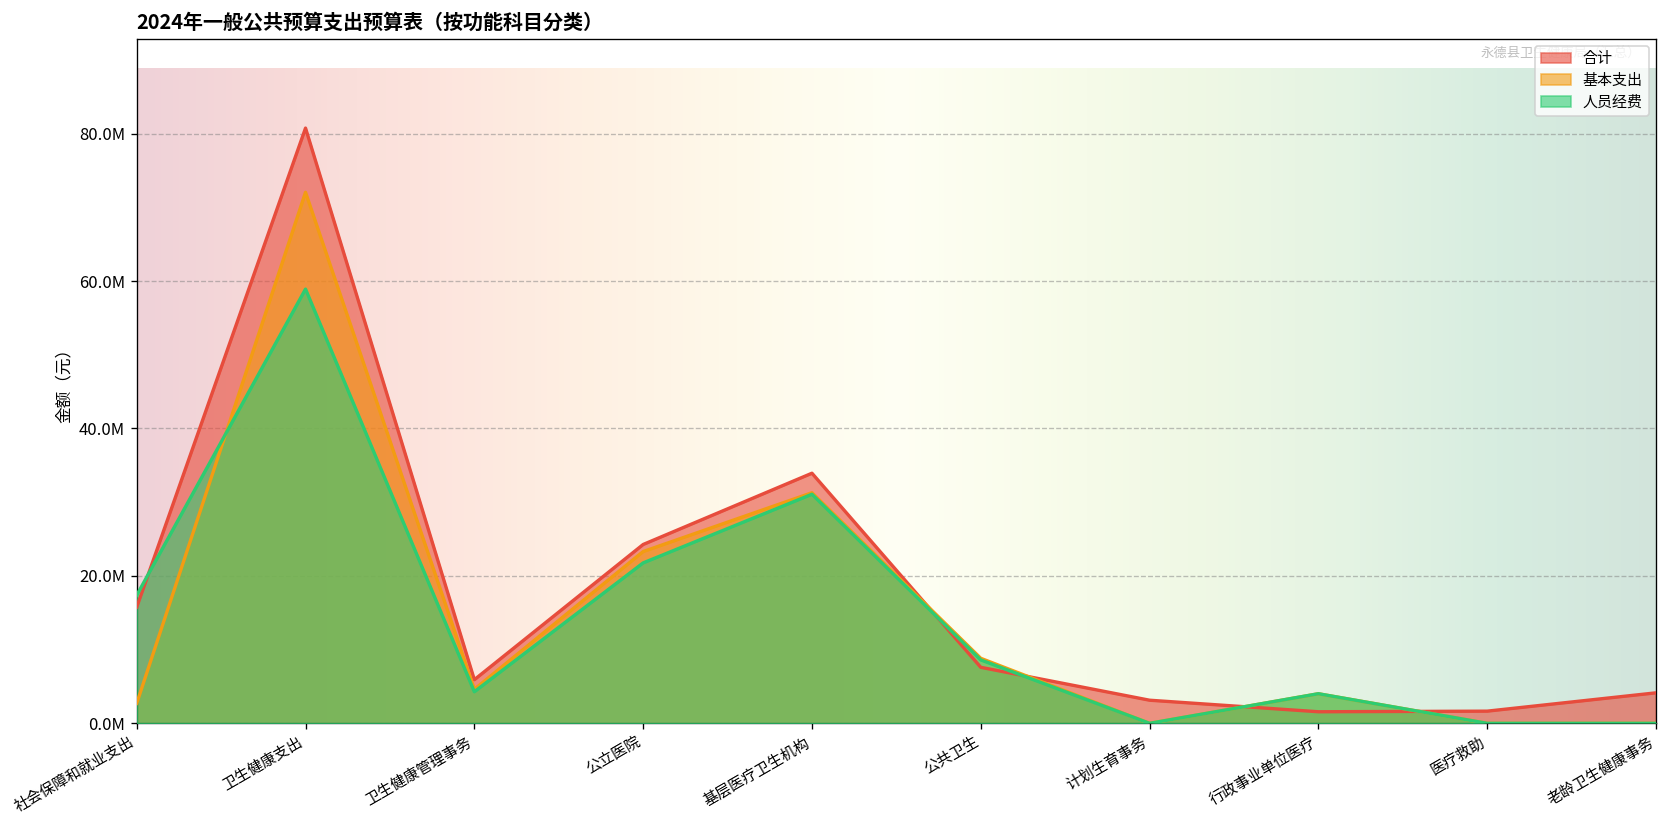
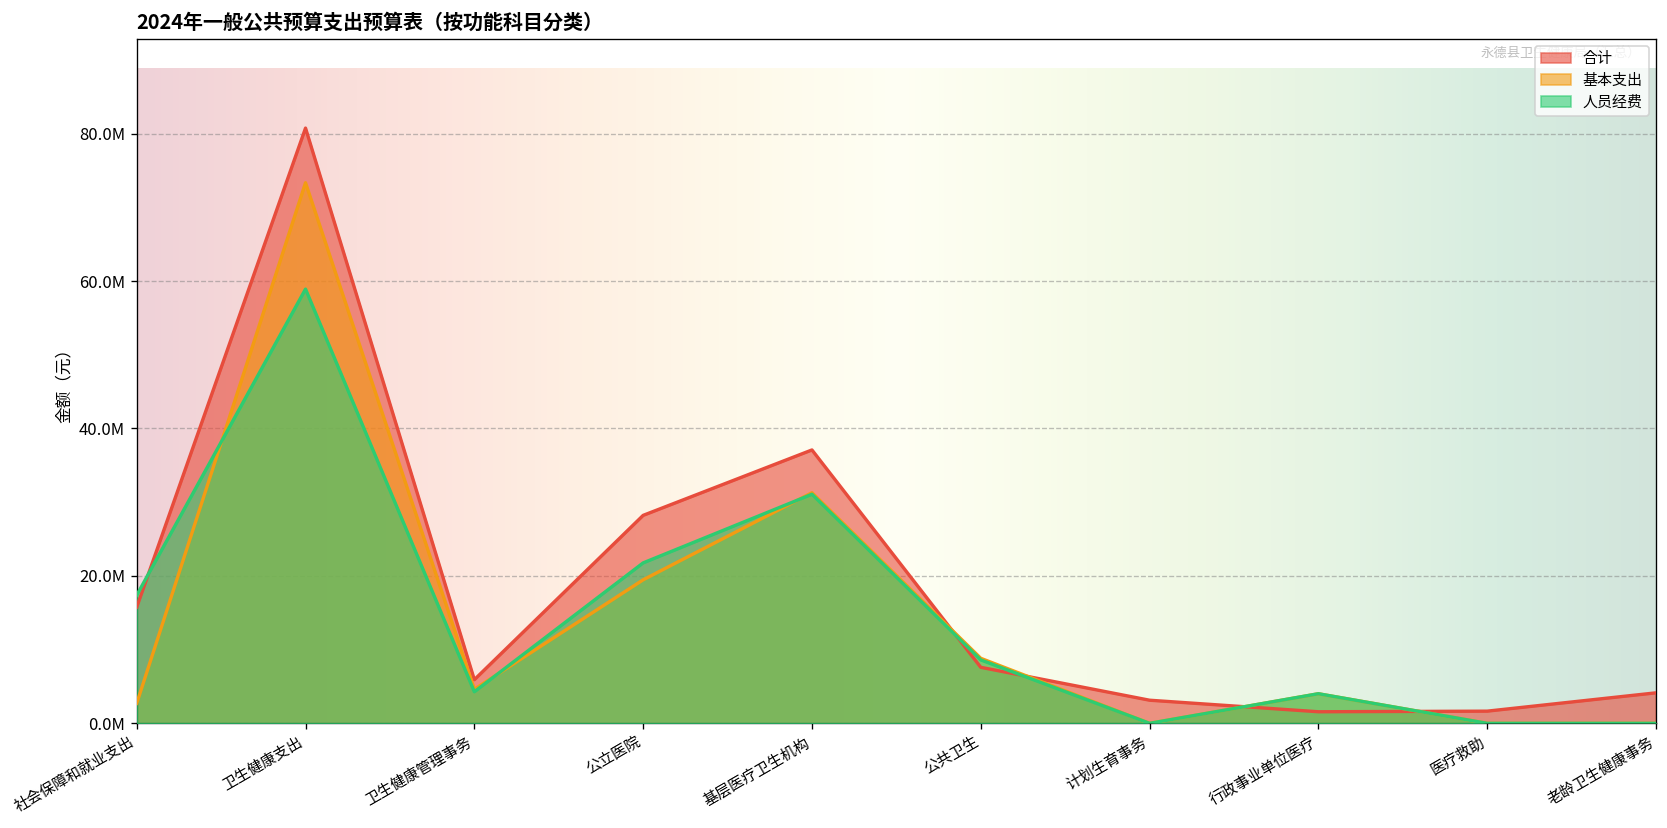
基本支出, 卫生健康支出: 72000000 -> 73000000
合计, 公立医院: 24000000 -> 28000000
基本支出, 公立医院: 23000000 -> 19000000
合计, 基层医疗卫生机构: 34000000 -> 37000000
